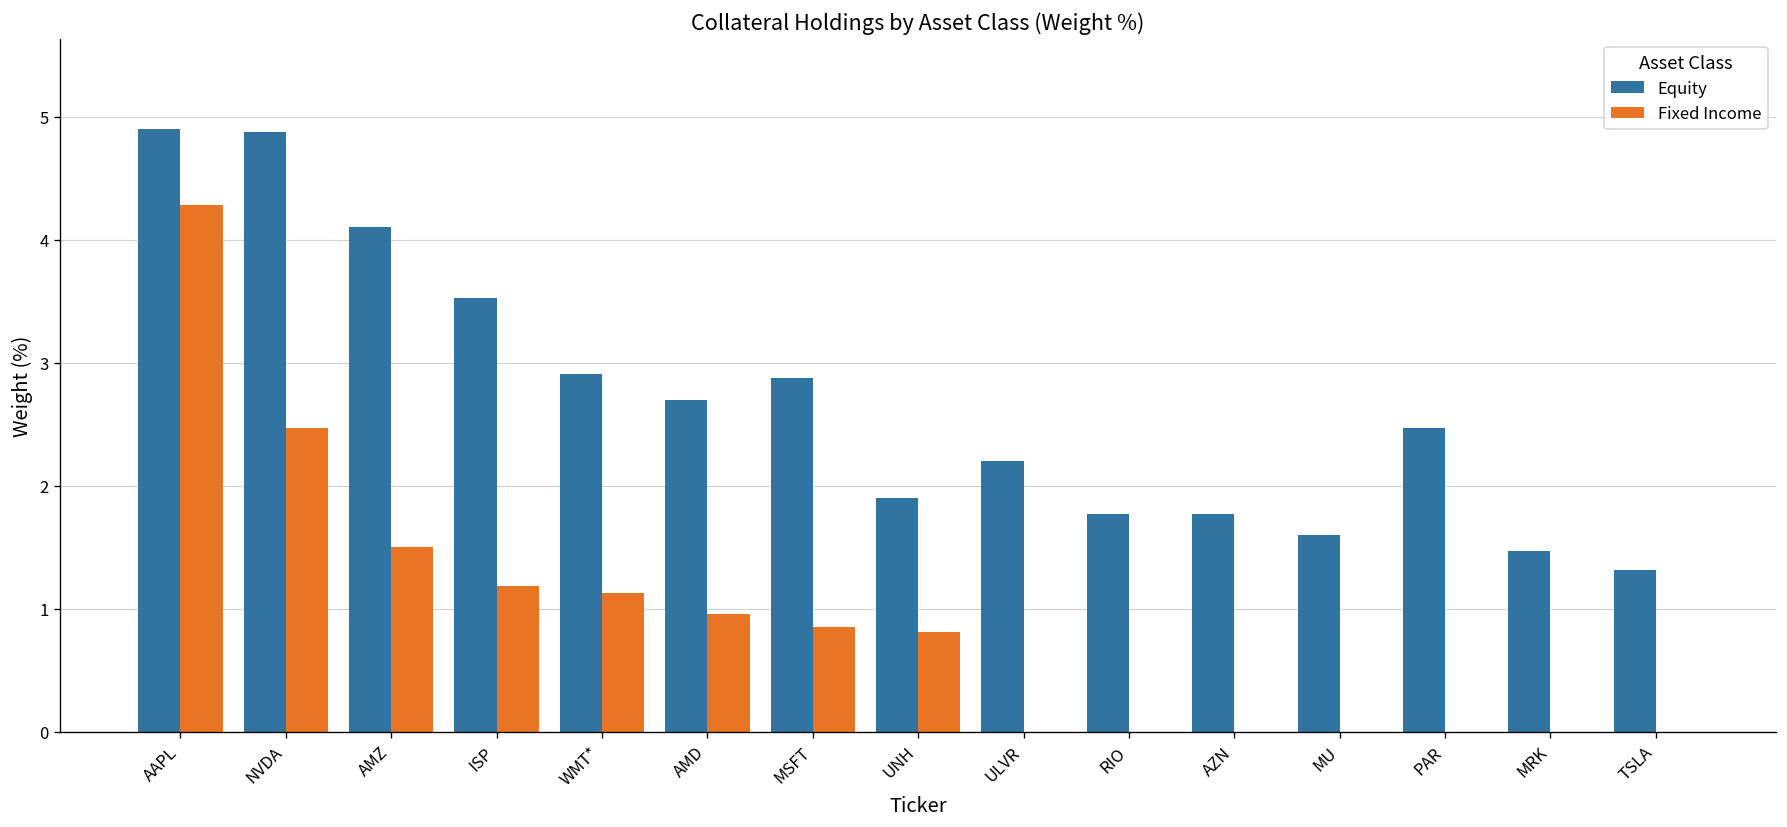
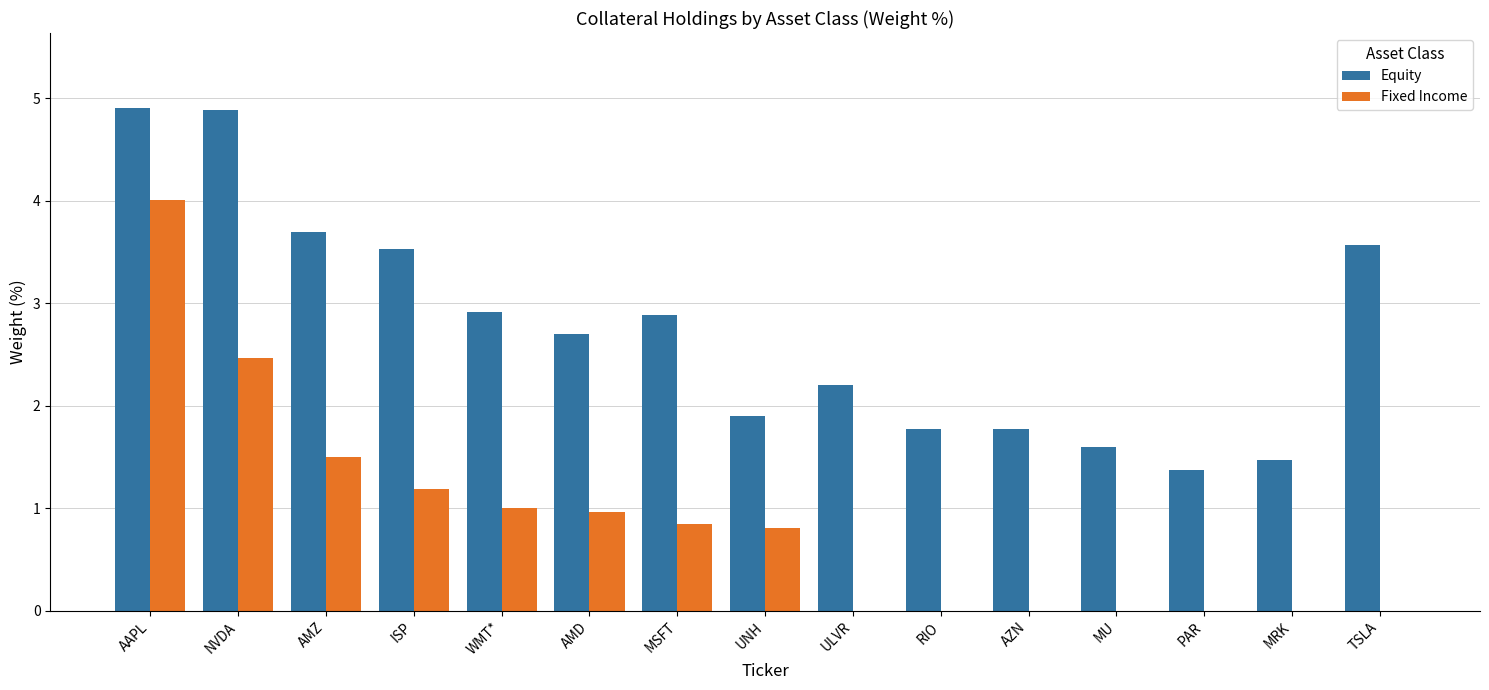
Fixed Income, AAPL: 4.28 -> 4.01
Equity, AMZ: 4.10 -> 3.69
Fixed Income, WMT*: 1.13 -> 1.00
Equity, PAR: 2.47 -> 1.37
Equity, TSLA: 1.32 -> 3.57
